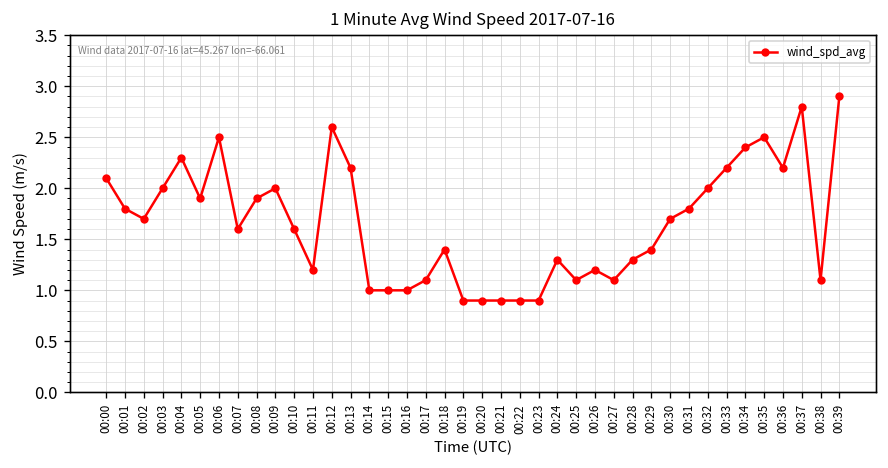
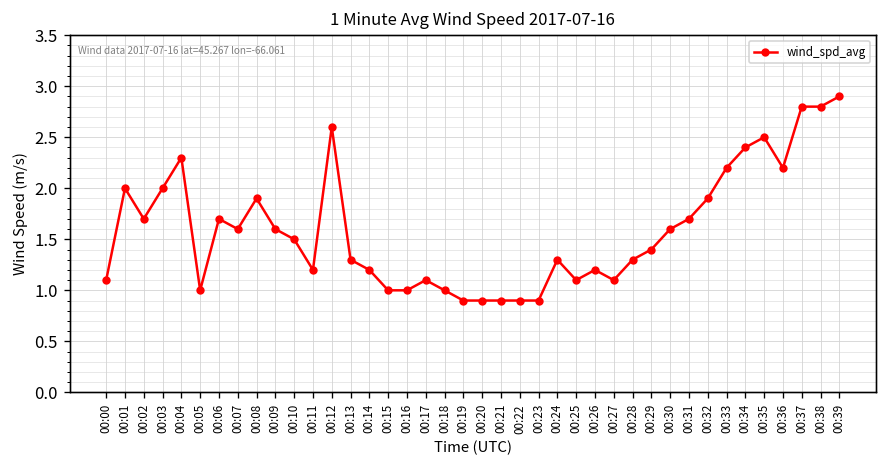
00:00: 2.1 -> 1.1
00:01: 1.8 -> 2.0
00:05: 1.9 -> 1.0
00:06: 2.5 -> 1.7
00:09: 2.0 -> 1.6
00:10: 1.6 -> 1.5
00:13: 2.2 -> 1.3
00:14: 1.0 -> 1.2
00:18: 1.4 -> 1.0
00:30: 1.7 -> 1.6
00:31: 1.8 -> 1.7
00:32: 2.0 -> 1.9
00:38: 1.1 -> 2.8
